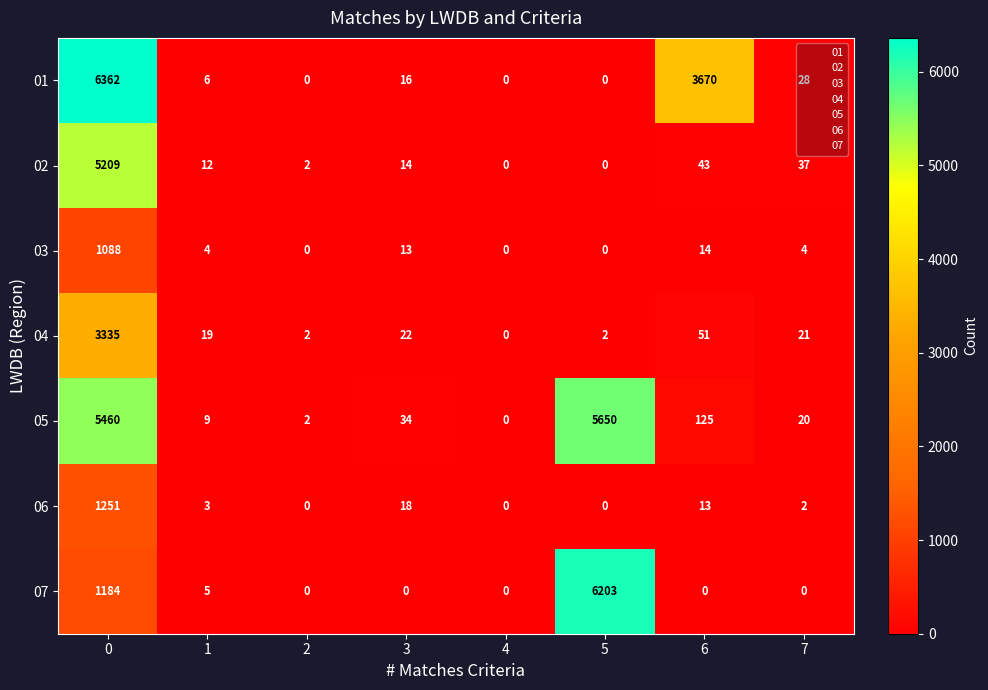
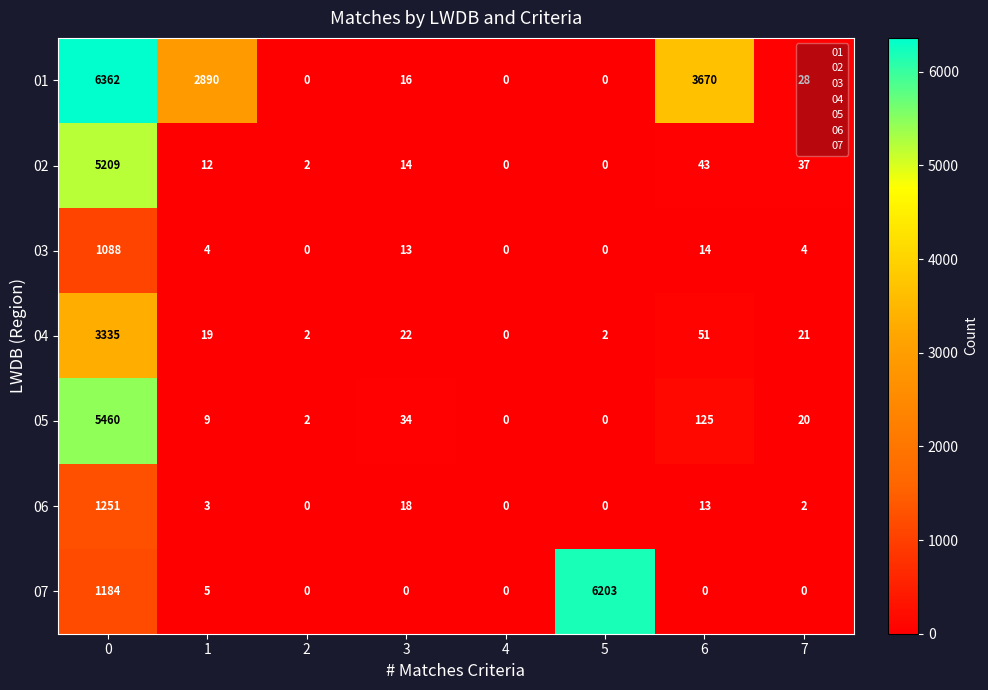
01, 1: 6 -> 2890
05, 5: 5650 -> 0
